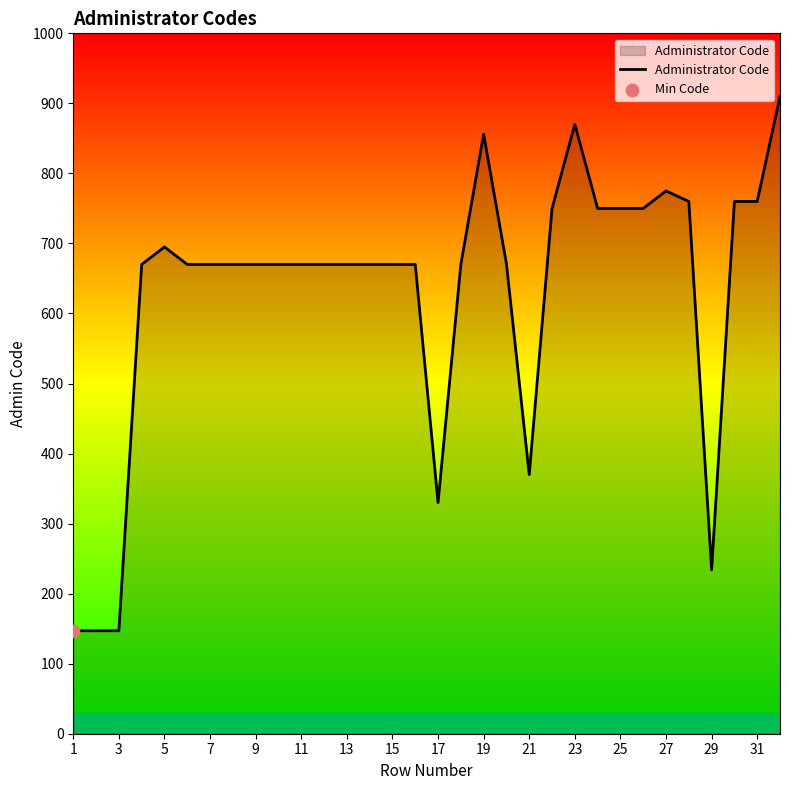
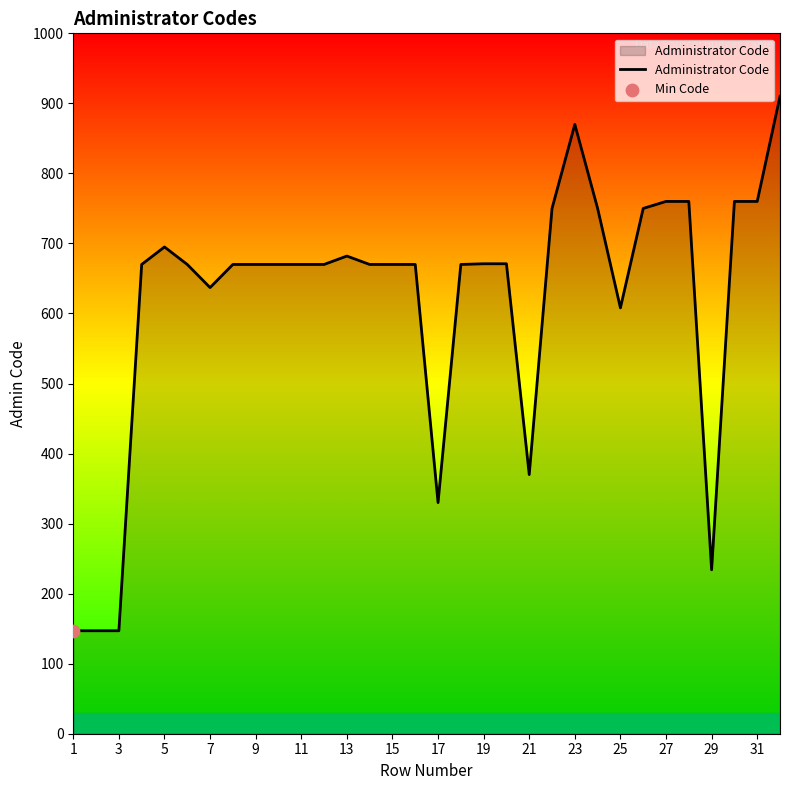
Administrator Code, 7: 670 -> 640
Administrator Code, 13: 670 -> 680
Administrator Code, 19: 860 -> 670
Administrator Code, 25: 750 -> 610
Administrator Code, 27: 780 -> 760
